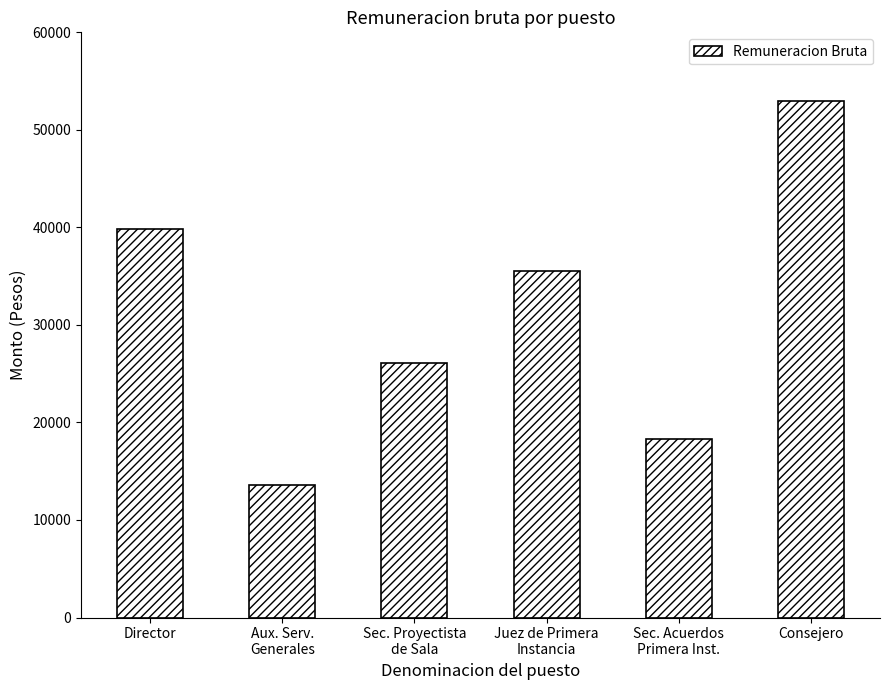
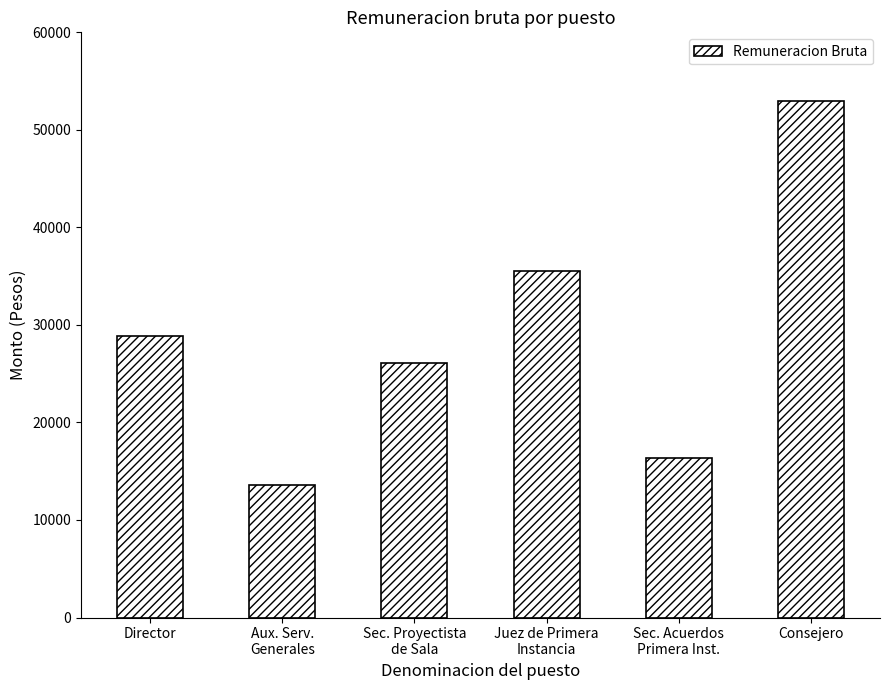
Director: 40000 -> 29000
Sec. Acuerdos Primera Inst.: 18000 -> 16000
